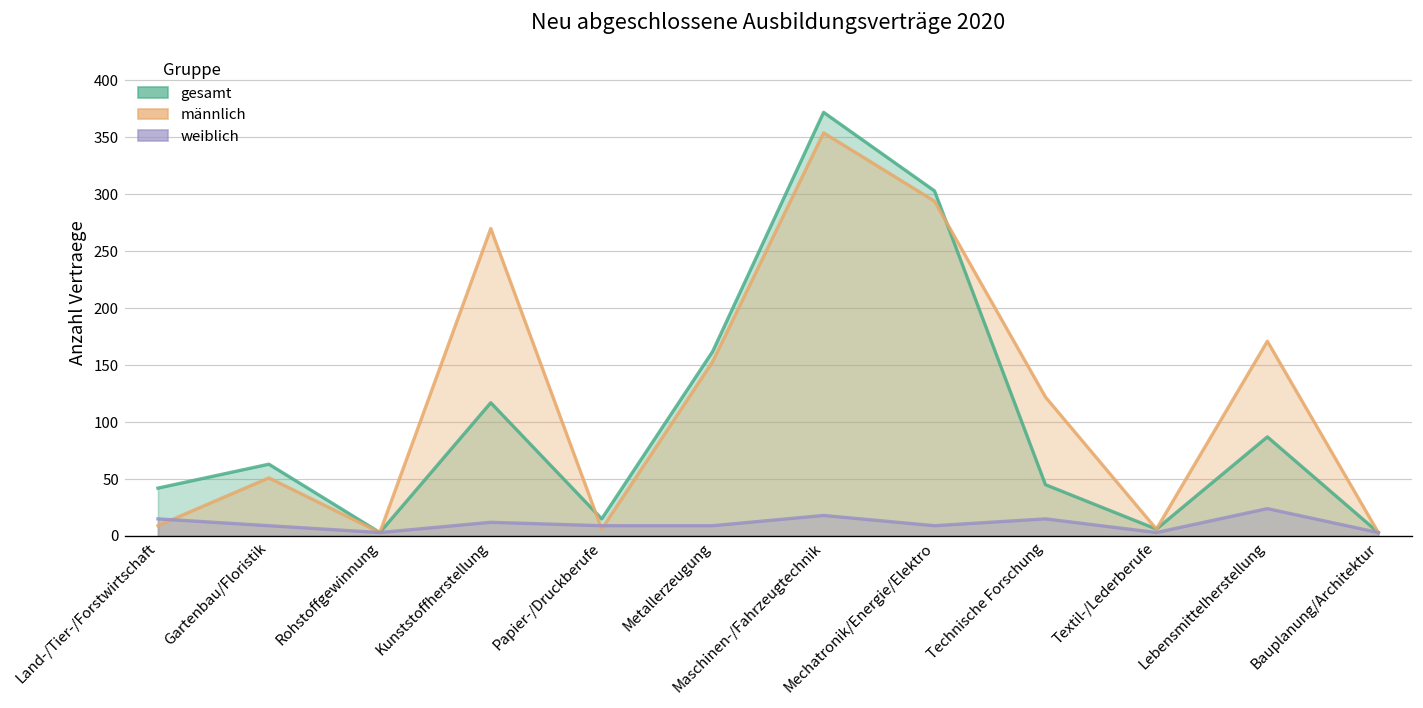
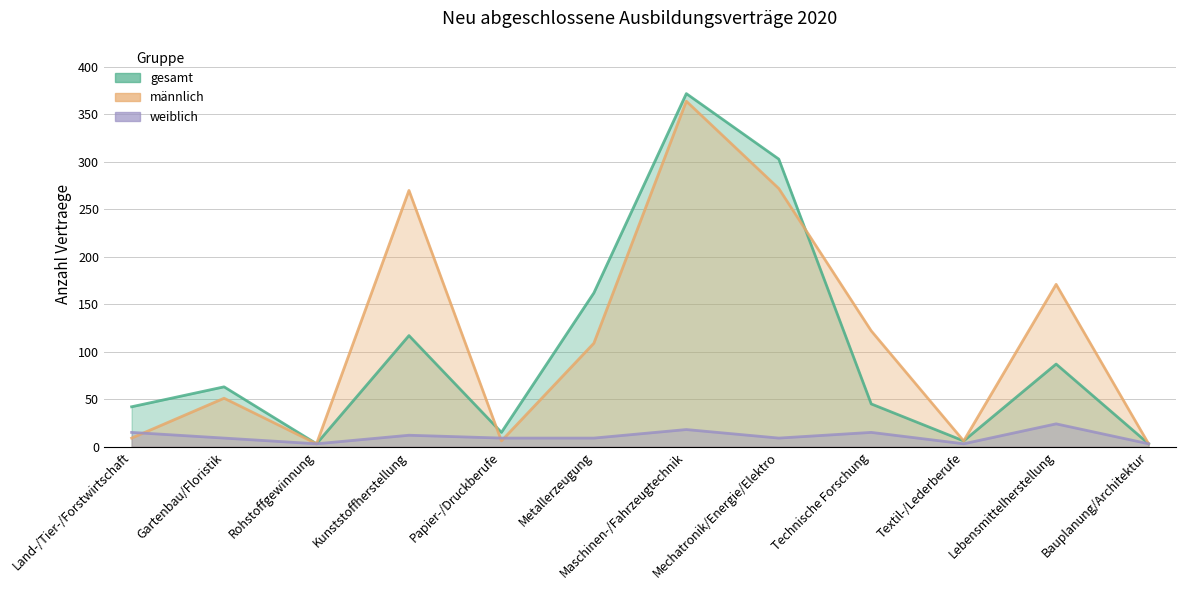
männlich, Metallerzeugung: 150 -> 110
männlich, Maschinen-/Fahrzeugtechnik: 350 -> 360
männlich, Mechatronik/Energie/Elektro: 290 -> 270
